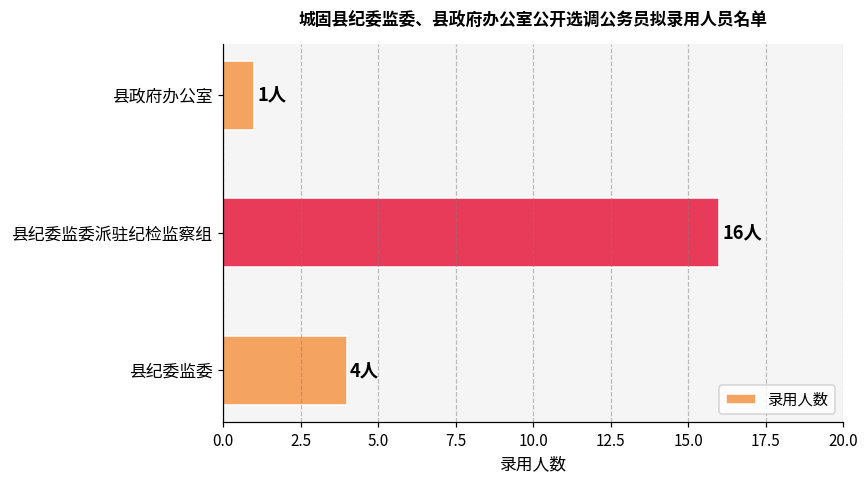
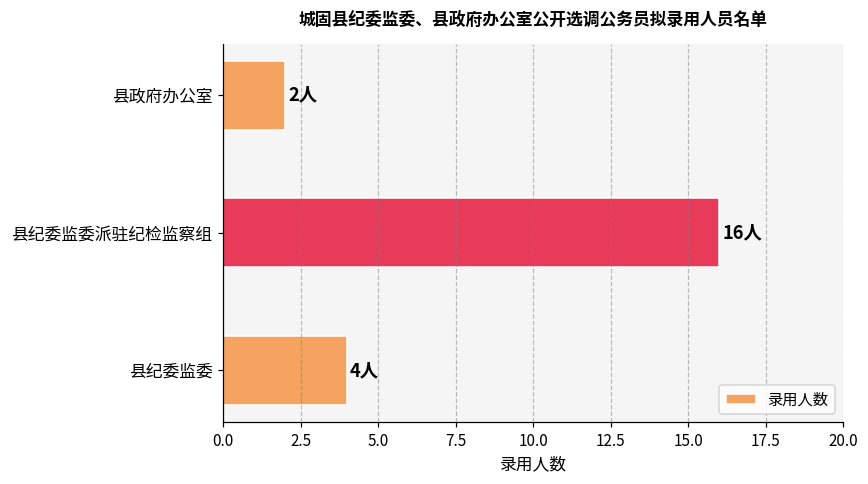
县政府办公室: 1人 -> 2人
